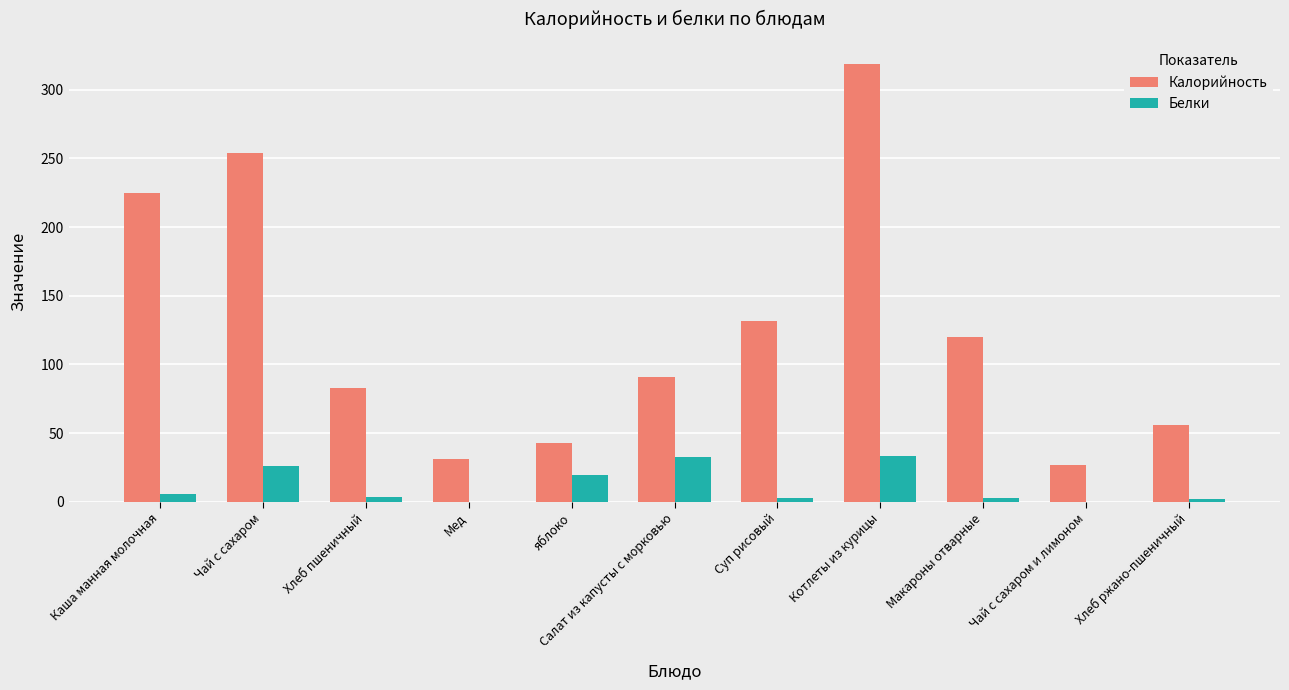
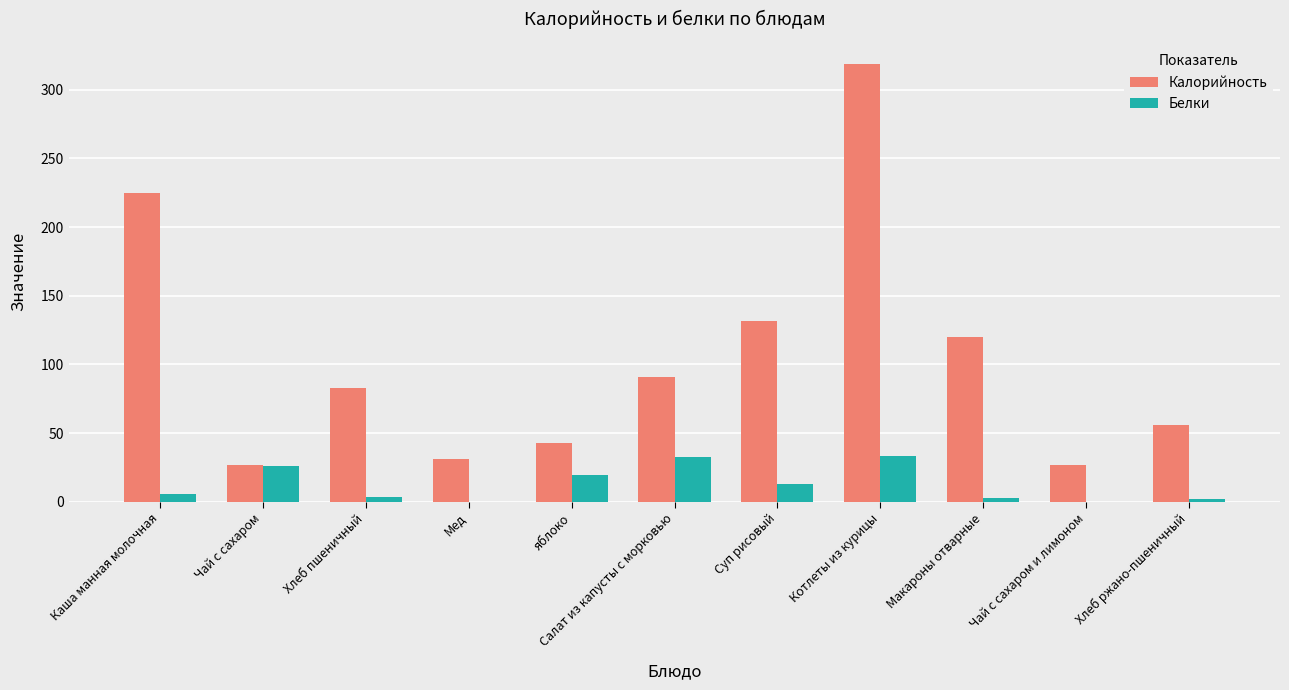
Калорийность, Чай с сахаром: 254 -> 27
Белки, Суп рисовый: 2 -> 13
